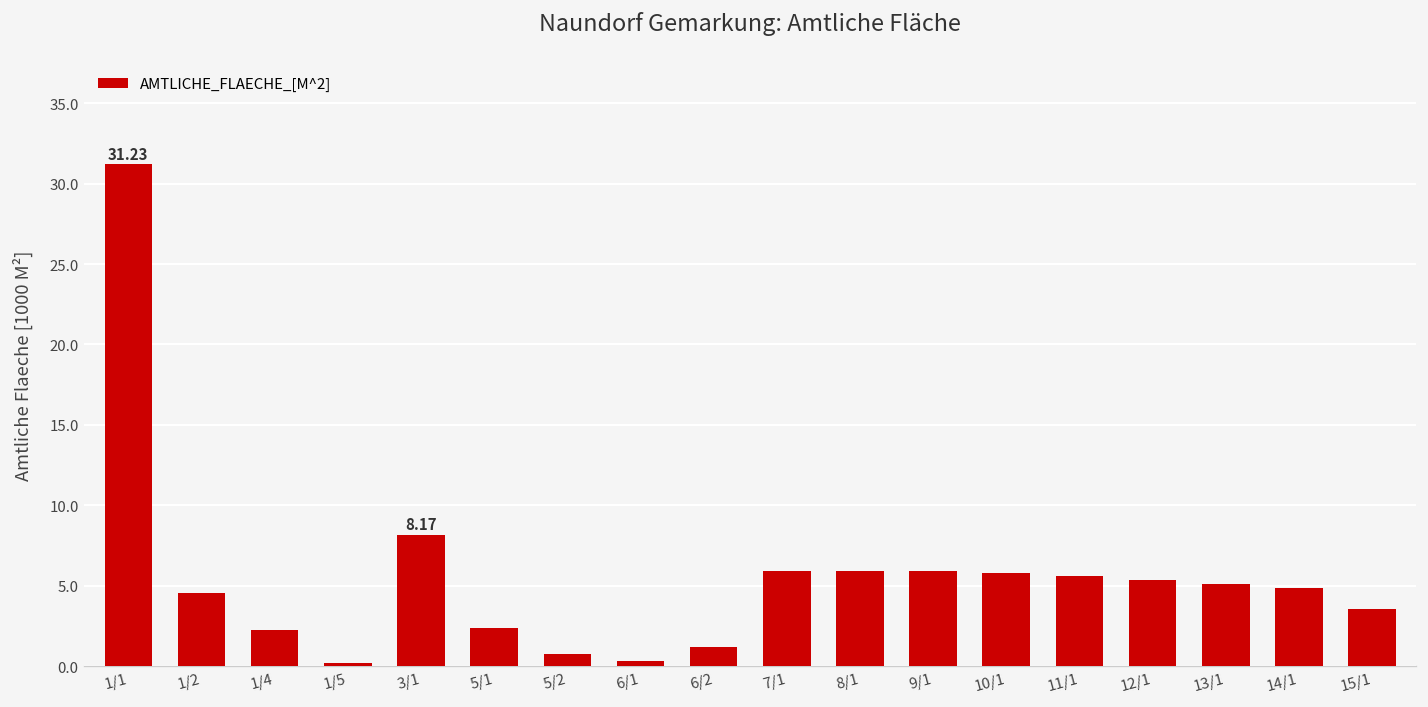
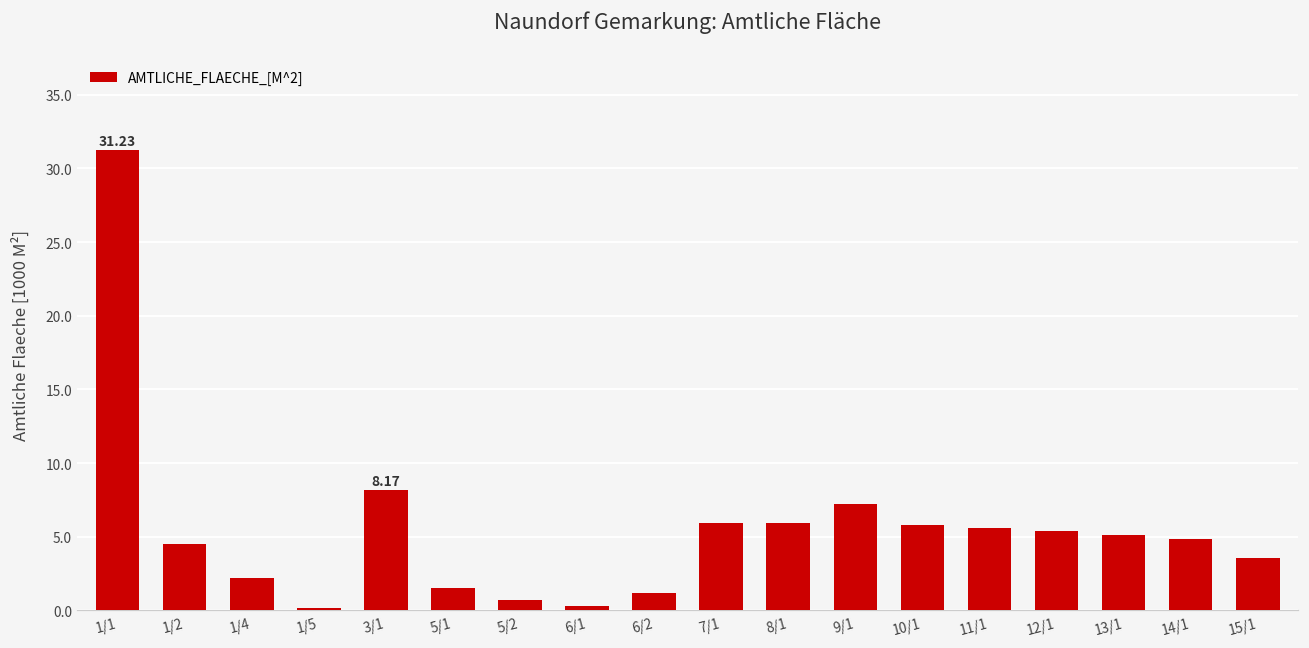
5/1: 2.4 -> 1.5
9/1: 5.9 -> 7.3
